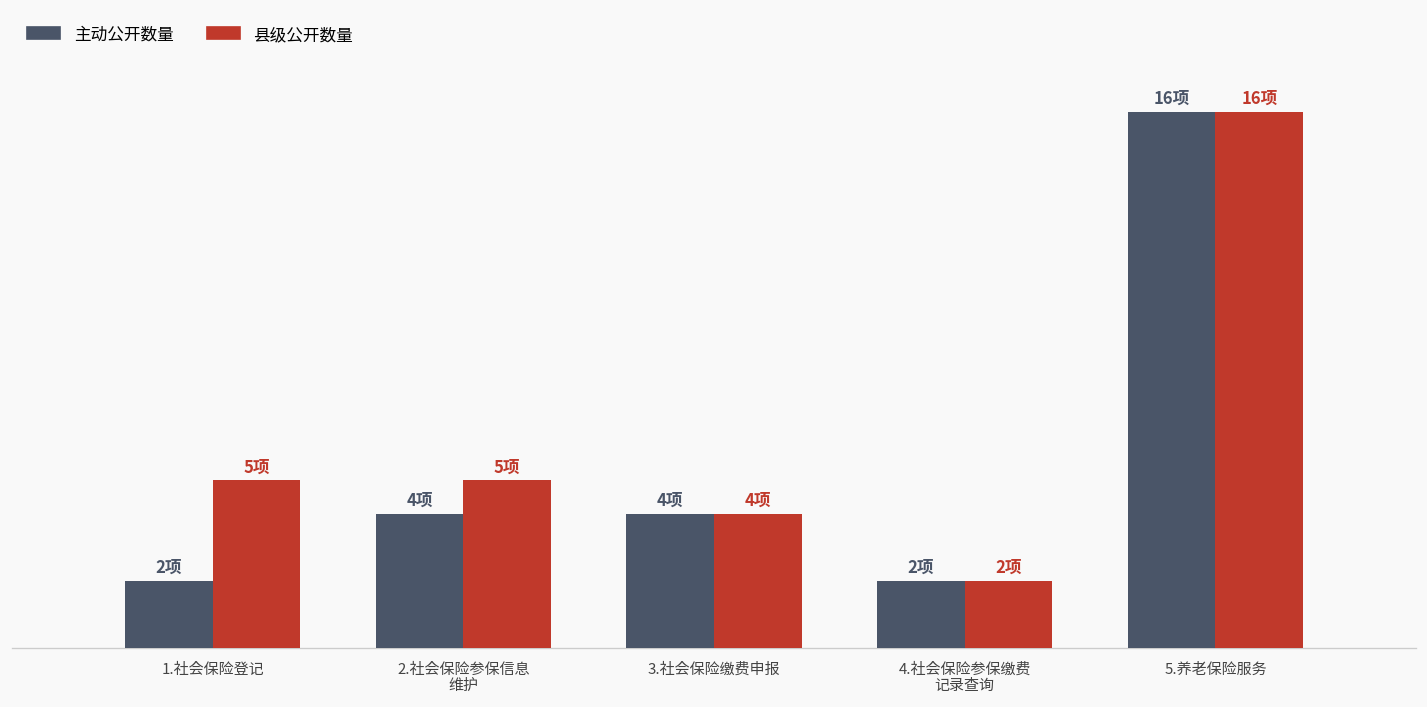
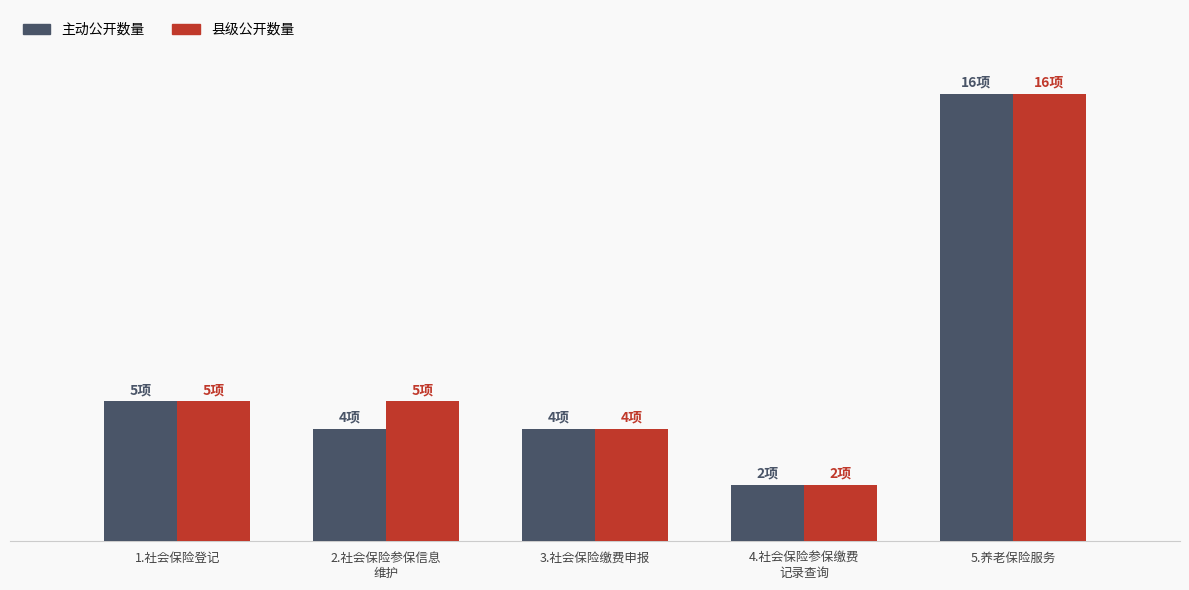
主动公开数量, 1.社会保险登记: 2项 -> 5项
